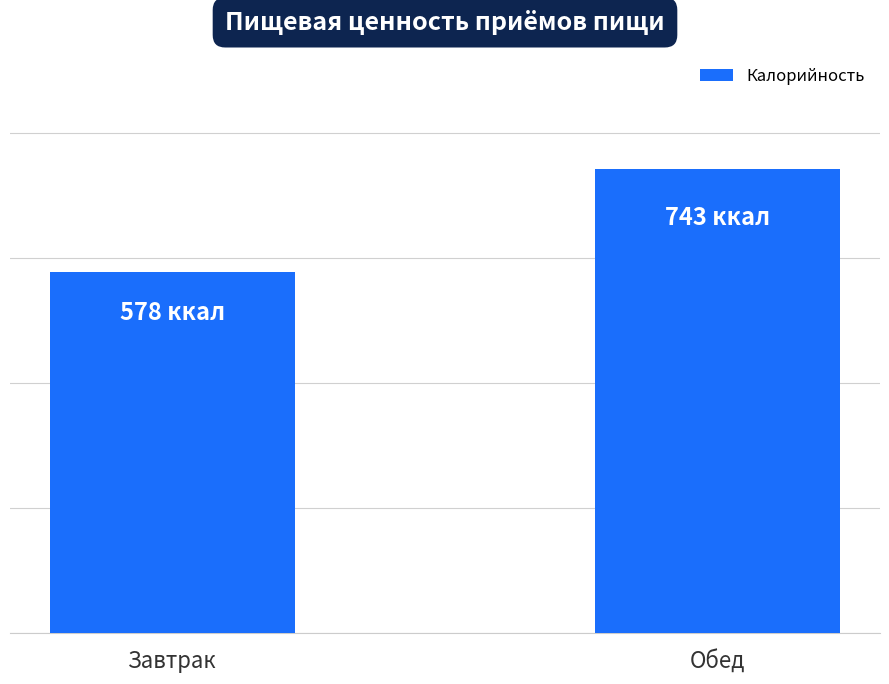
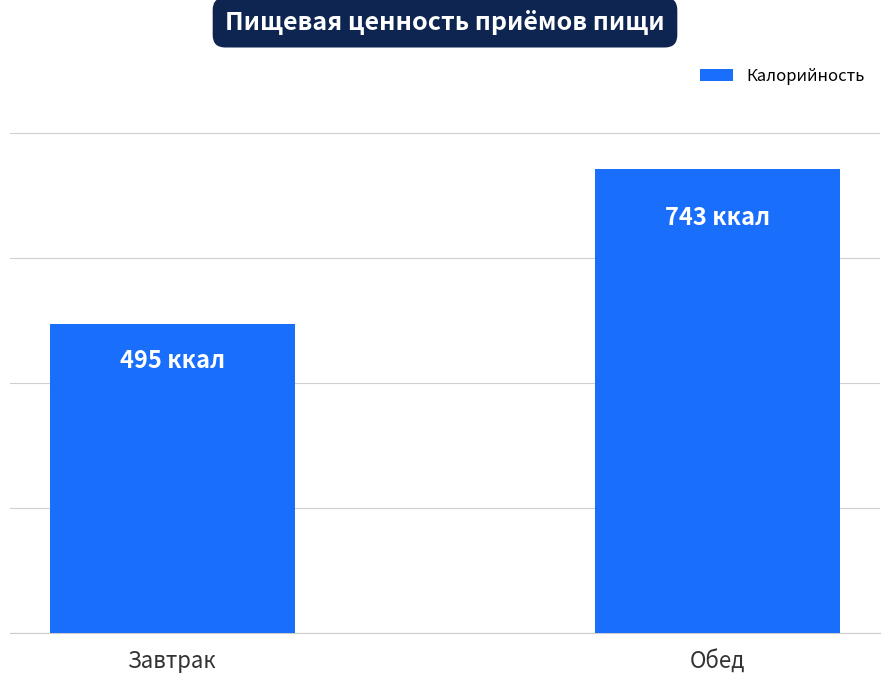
Завтрак: 578 -> 495
